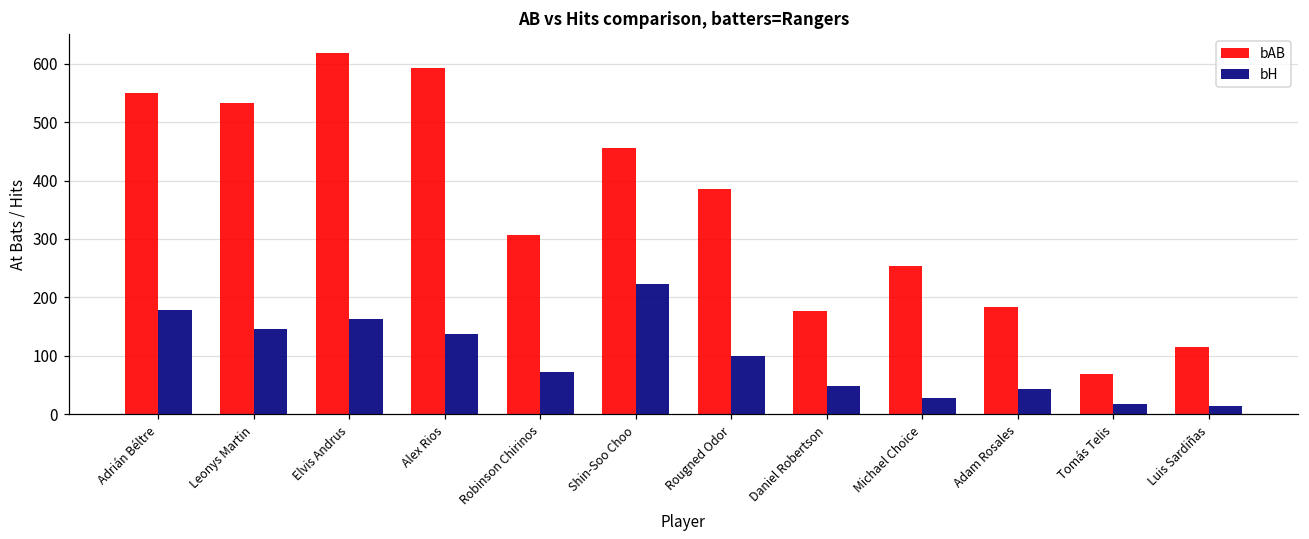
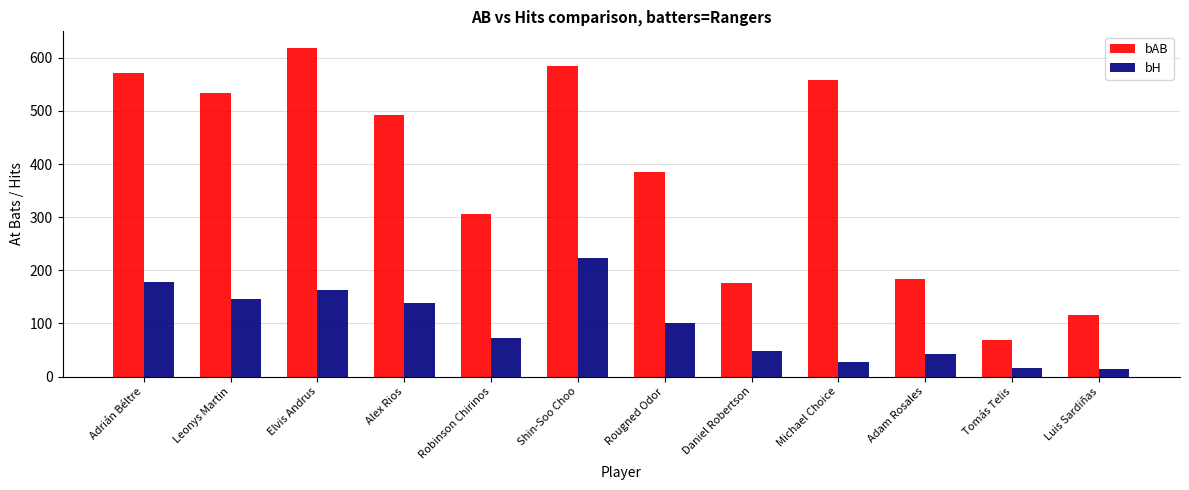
bAB, Adrián Béltre: 550 -> 570
bAB, Alex Rios: 590 -> 490
bAB, Shin-Soo Choo: 460 -> 590
bAB, Michael Choice: 250 -> 560
